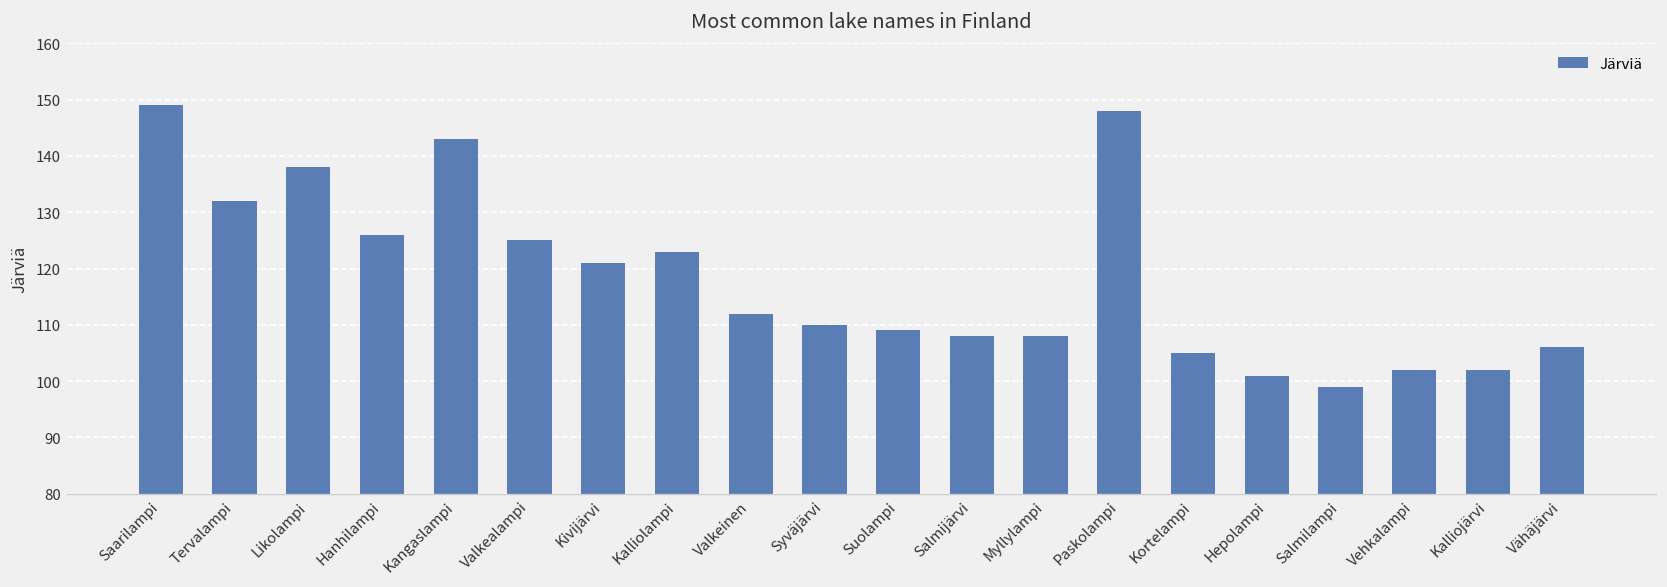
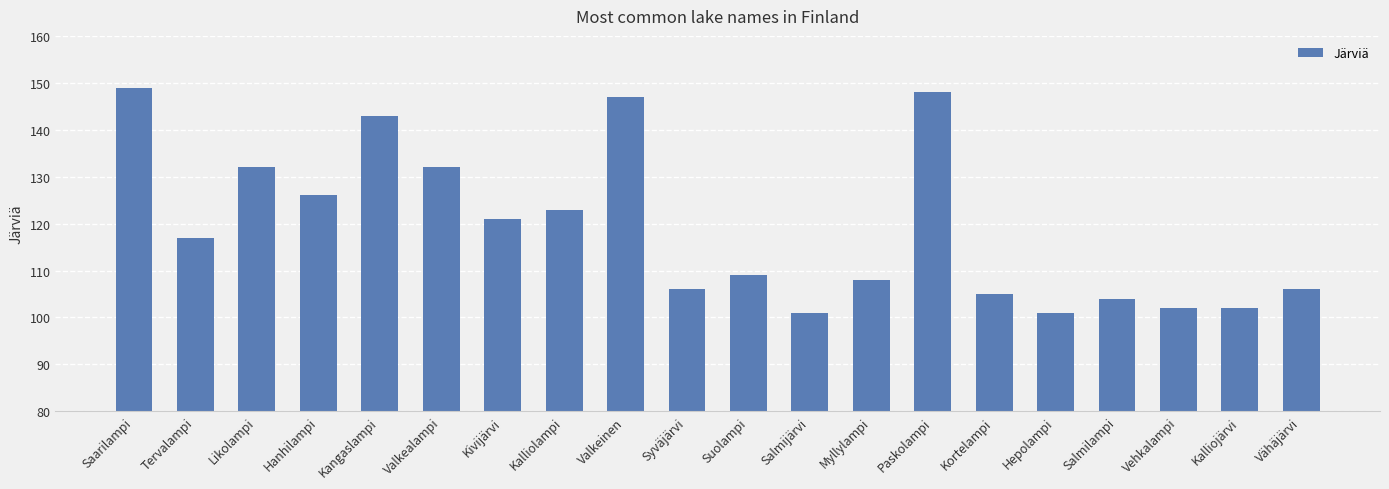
Tervalampi: 132 -> 117
Likolampi: 138 -> 132
Valkealampi: 125 -> 132
Valkeinen: 112 -> 147
Syväjärvi: 110 -> 106
Salmijärvi: 108 -> 101
Salmilampi: 99 -> 104
